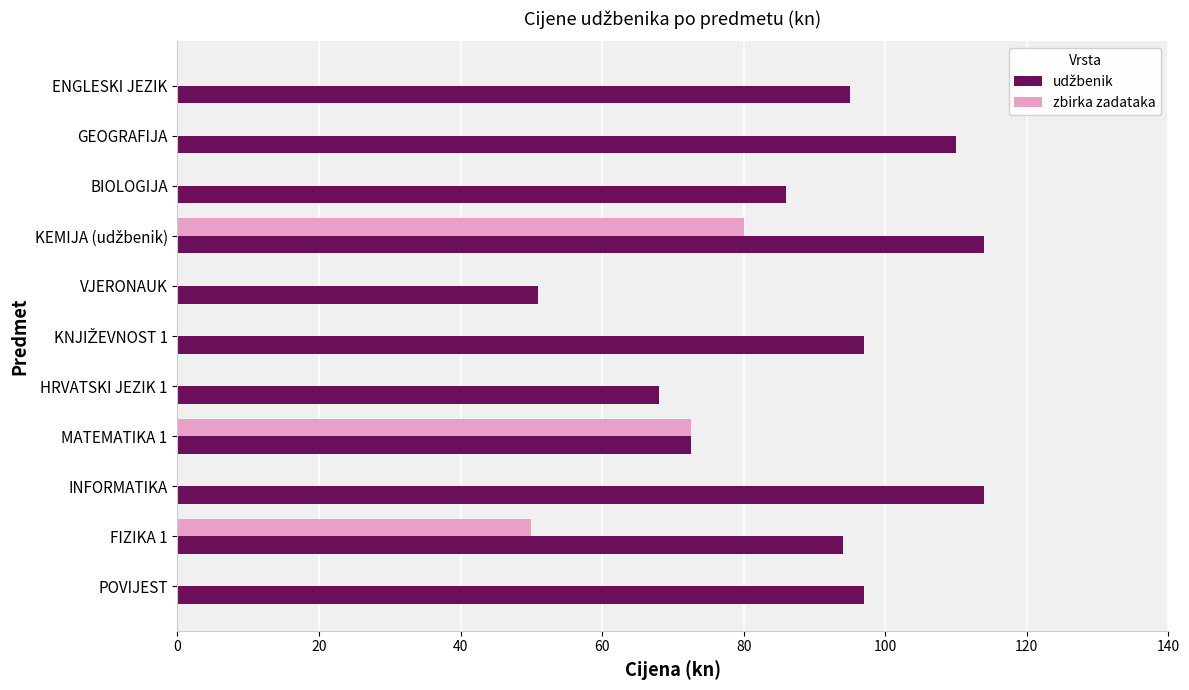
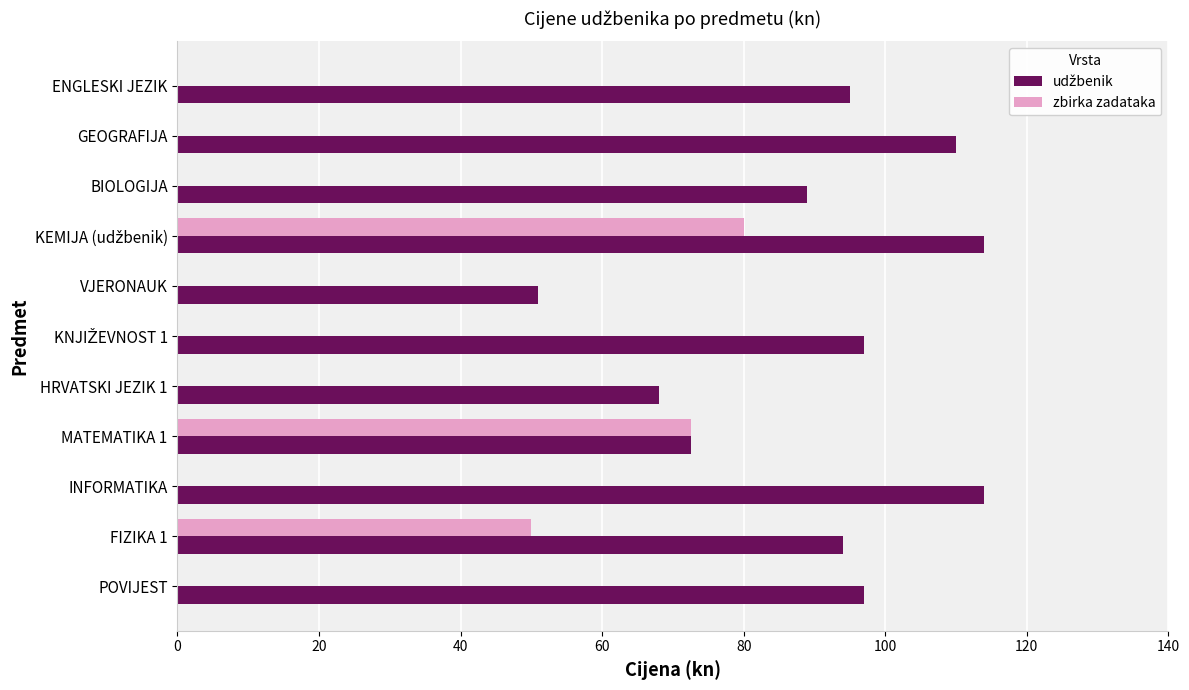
udžbenik, BIOLOGIJA: 86 -> 89
